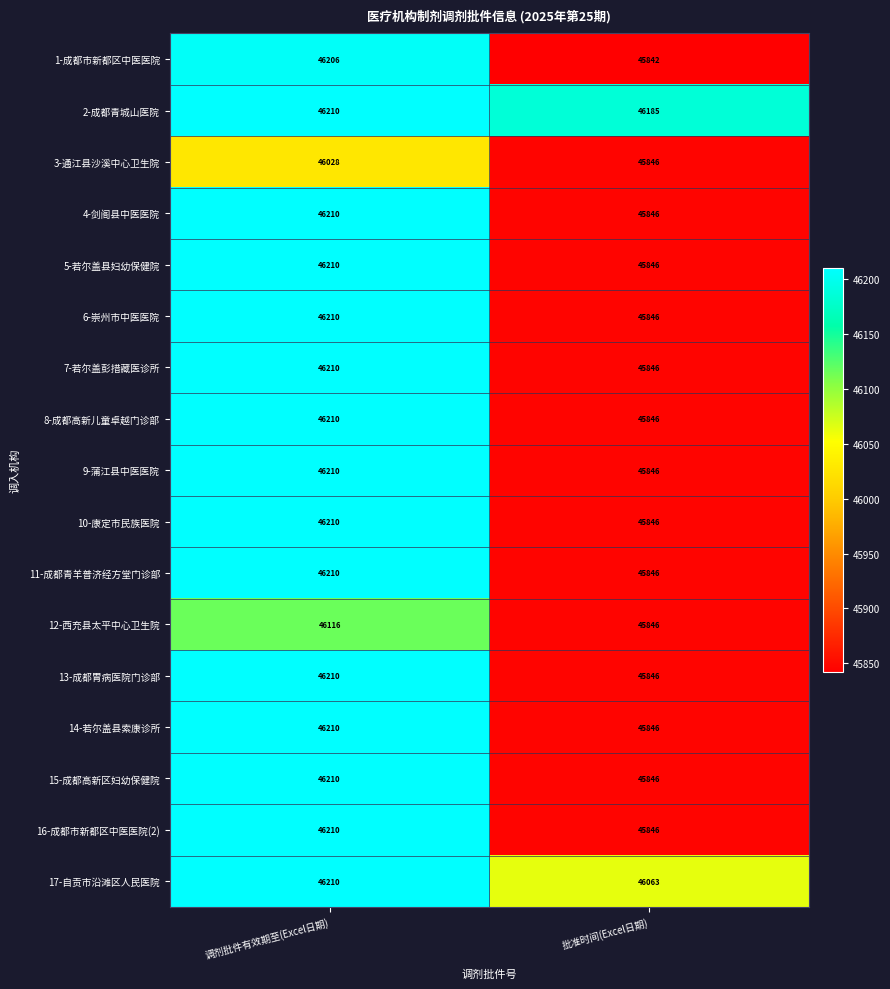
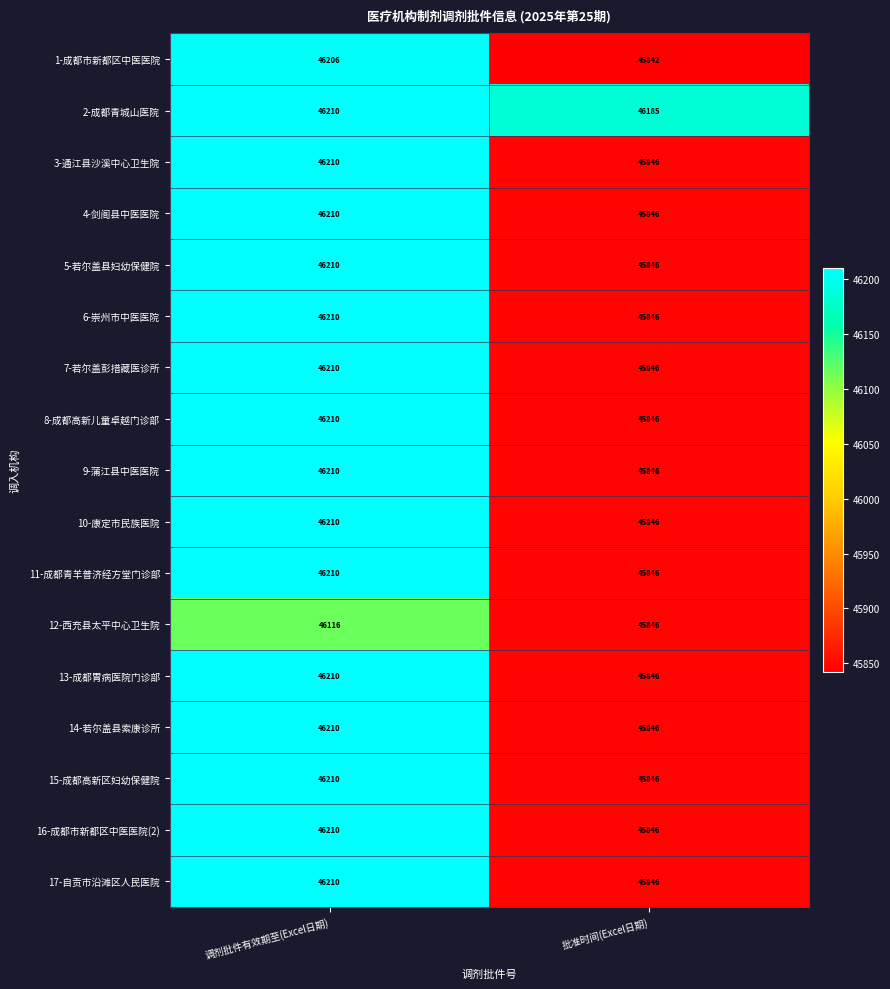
3-通江县沙溪中心卫生院, 调剂批件有效期至(Excel日期): 46028 -> 46210
17-自贡市沿滩区人民医院, 批准时间(Excel日期): 46063 -> 45846
